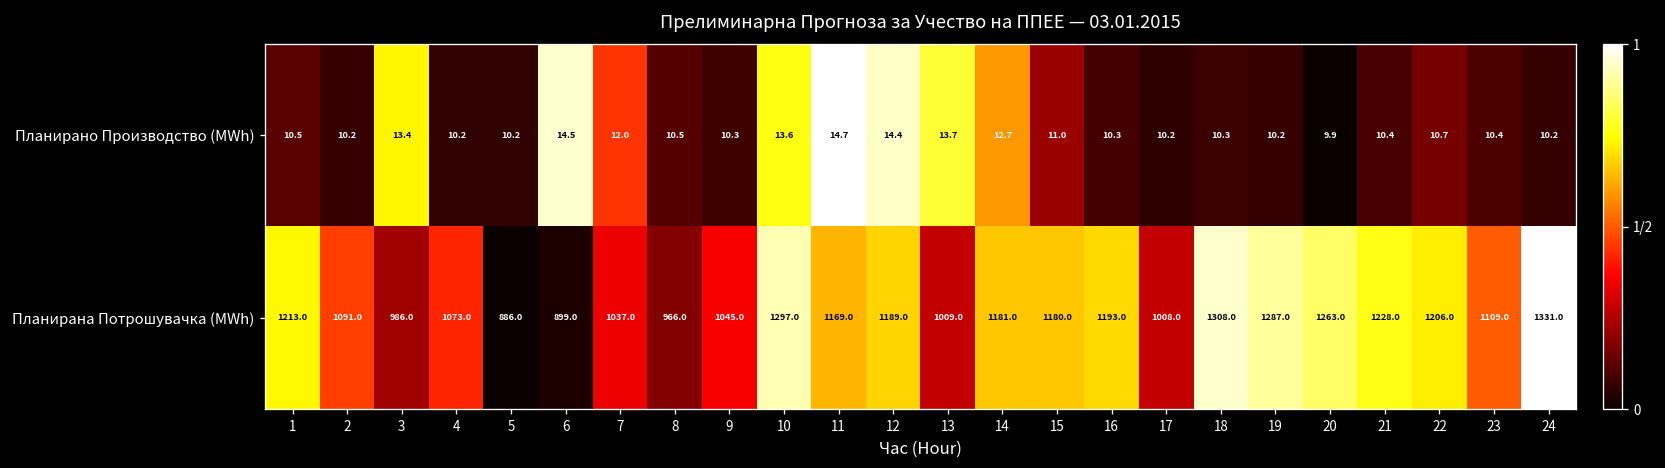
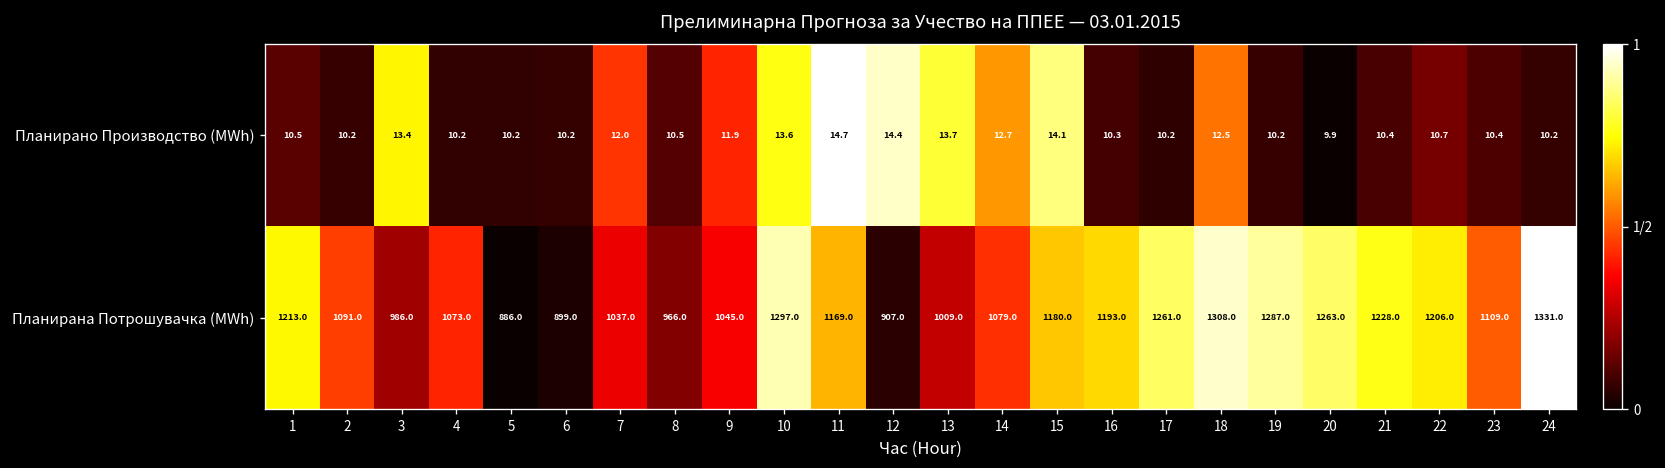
Планирано Производство (MWh), 6: 14.5 -> 10.2
Планирано Производство (MWh), 9: 10.3 -> 11.9
Планирано Производство (MWh), 15: 11.0 -> 14.1
Планирано Производство (MWh), 18: 10.3 -> 12.5
Планирана Потрошувачка (MWh), 12: 1189.0 -> 907.0
Планирана Потрошувачка (MWh), 14: 1181.0 -> 1079.0
Планирана Потрошувачка (MWh), 17: 1008.0 -> 1261.0
